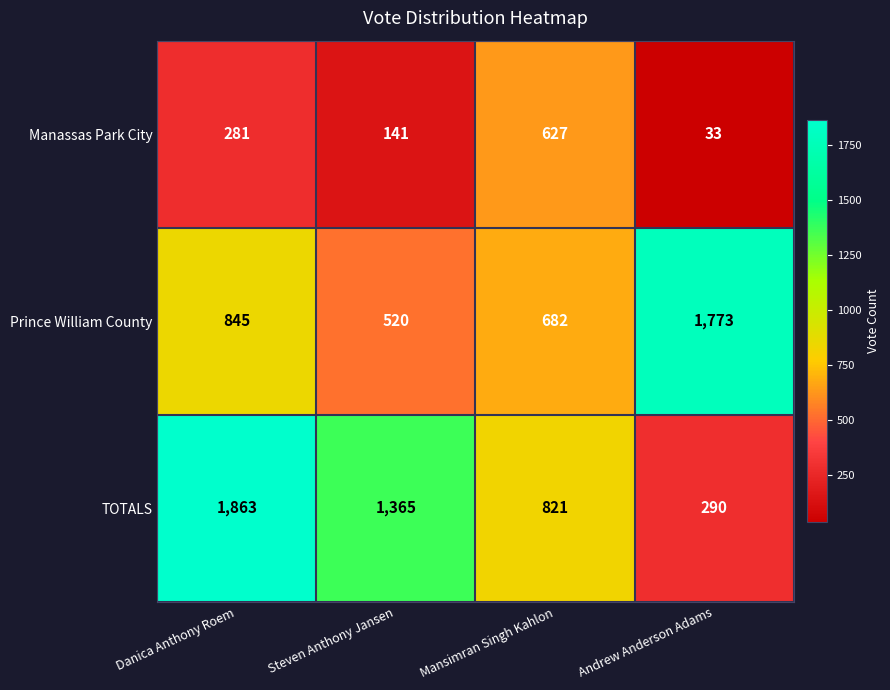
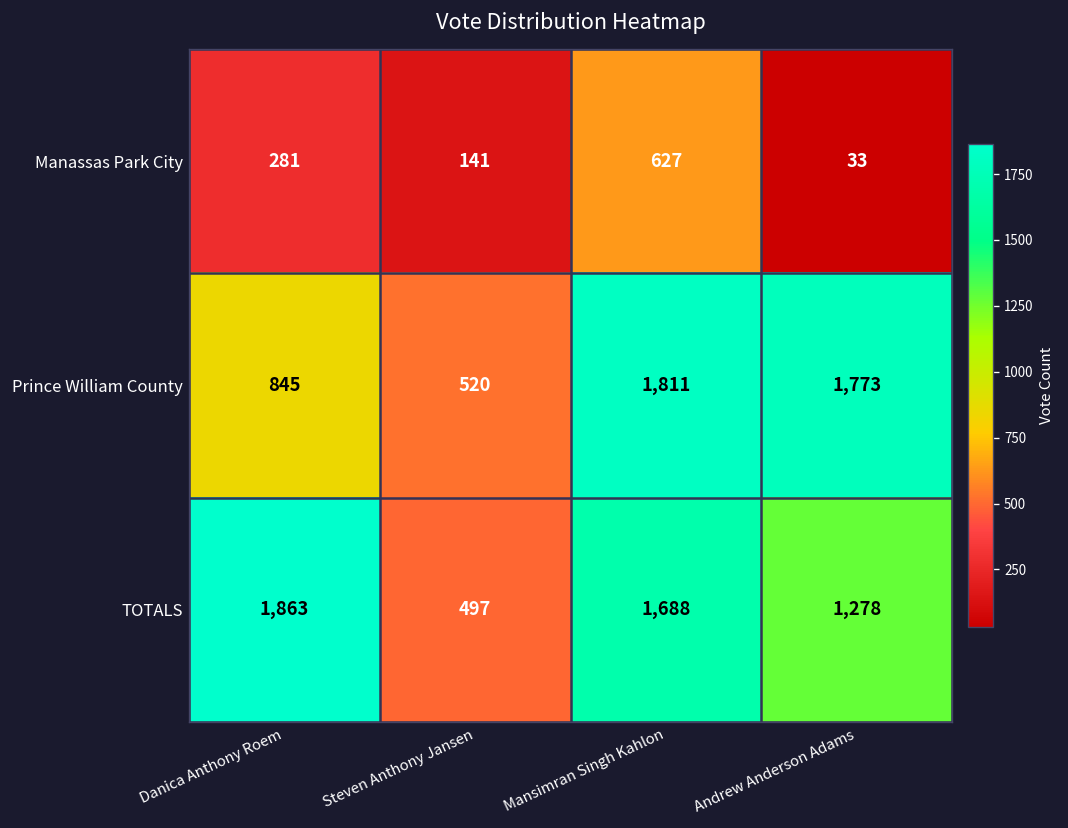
Prince William County, Mansimran Singh Kahlon: 682 -> 1,811
TOTALS, Steven Anthony Jansen: 1,365 -> 497
TOTALS, Mansimran Singh Kahlon: 821 -> 1,688
TOTALS, Andrew Anderson Adams: 290 -> 1,278
